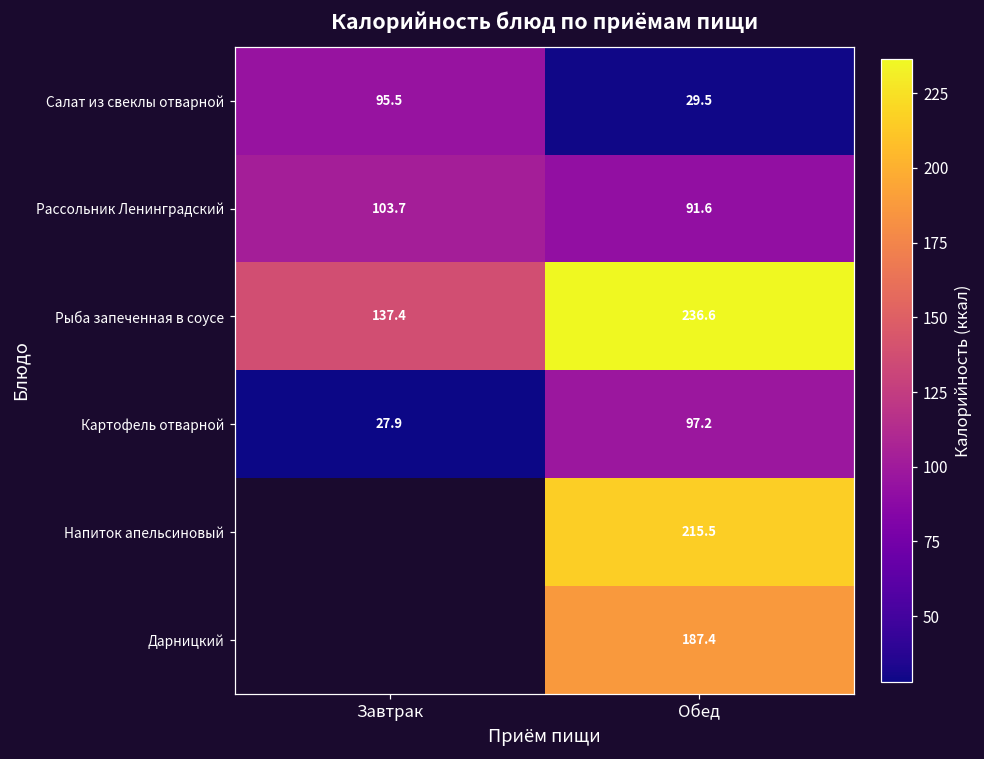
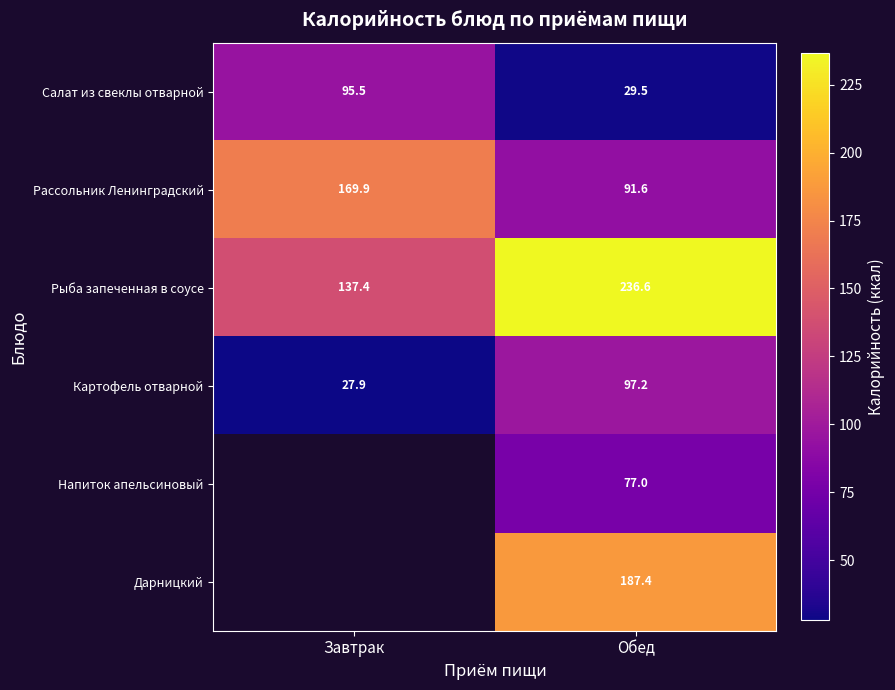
Рассольник Ленинградский, Завтрак: 103.7 -> 169.9
Напиток апельсиновый, Обед: 215.5 -> 77.0
